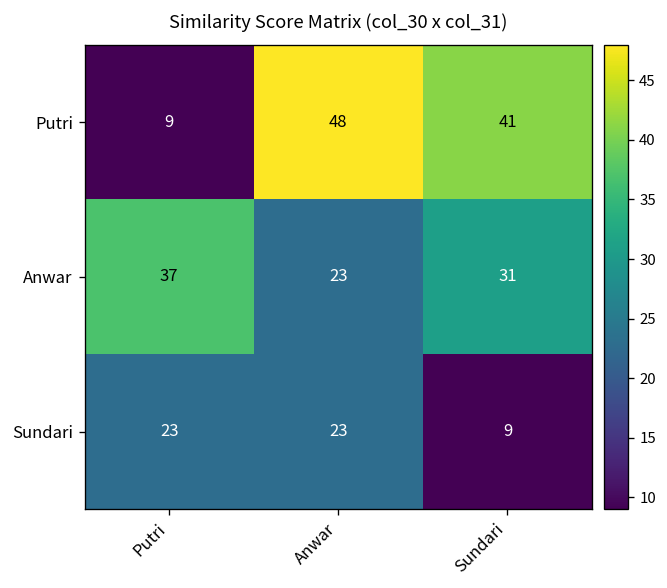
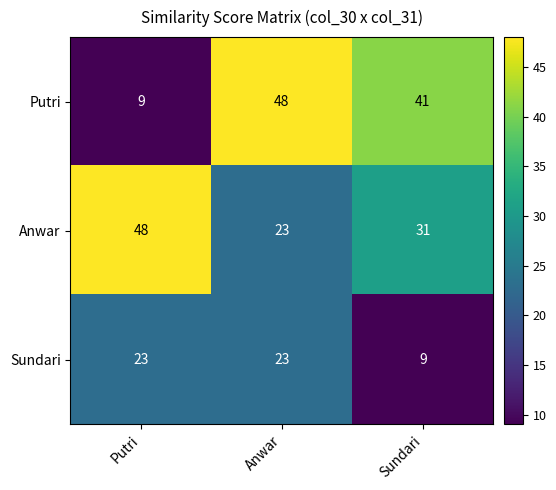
Anwar, Putri: 37 -> 48
